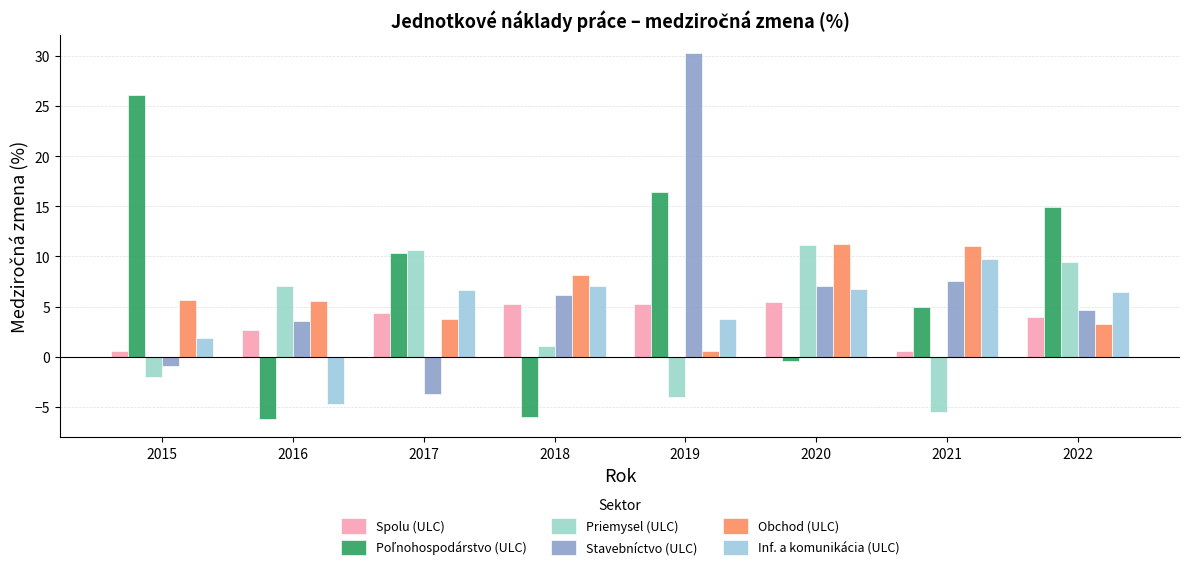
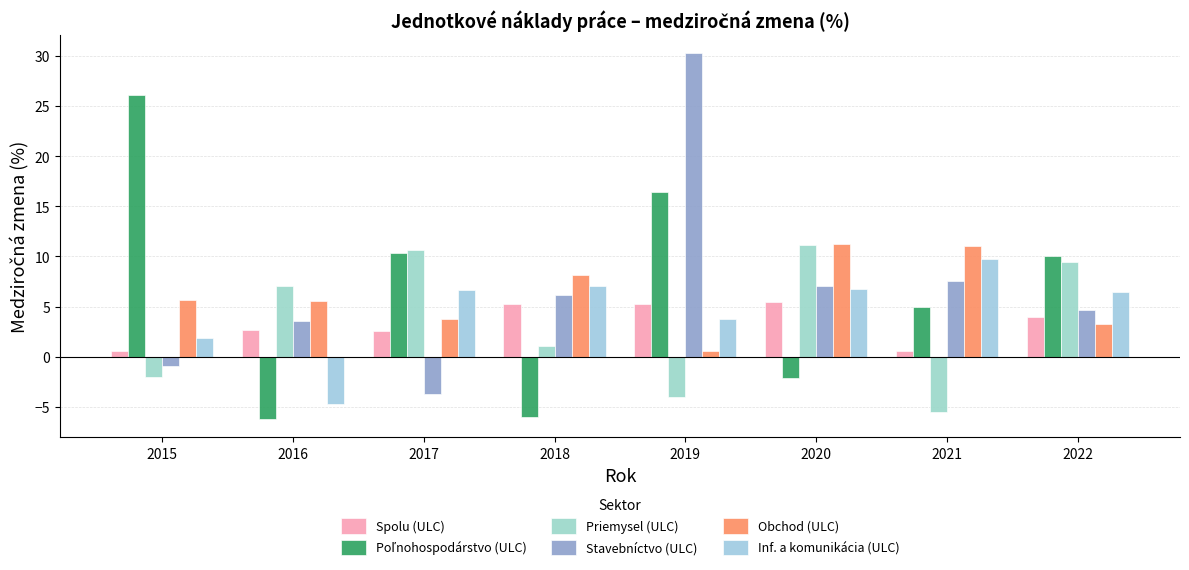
Spolu (ULC), 2017: 4.3 -> 2.5
Poľnohospodárstvo (ULC), 2020: -0.4 -> -2.1
Poľnohospodárstvo (ULC), 2022: 14.9 -> 10.0
